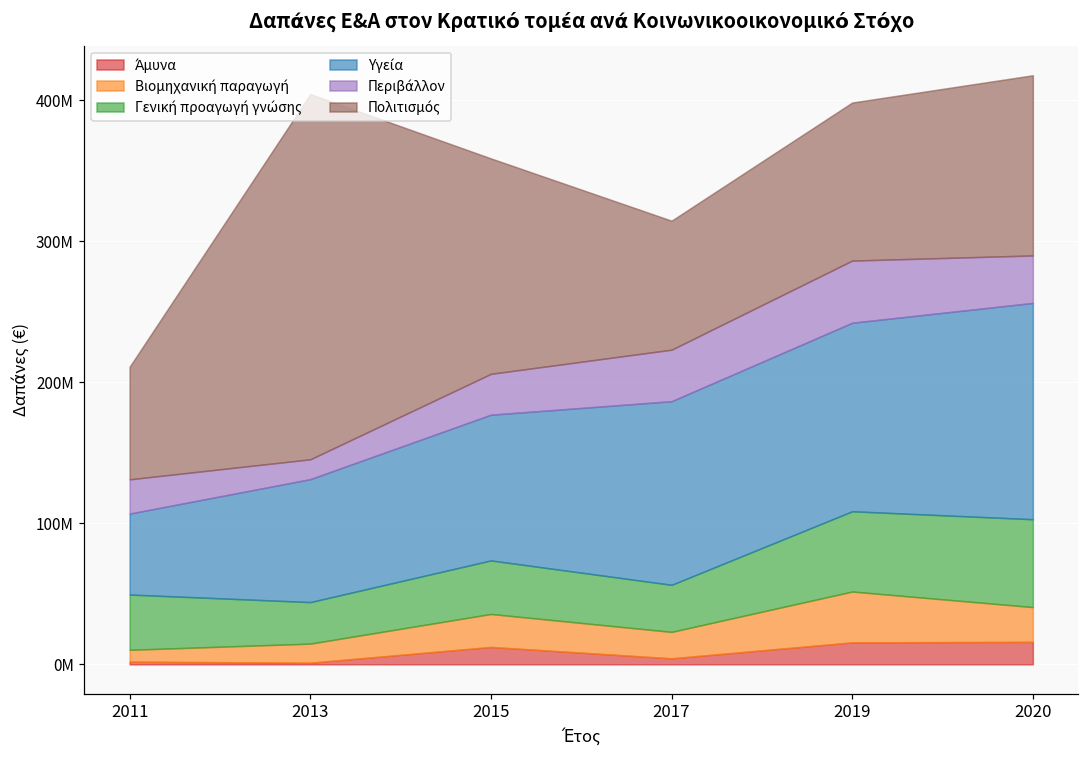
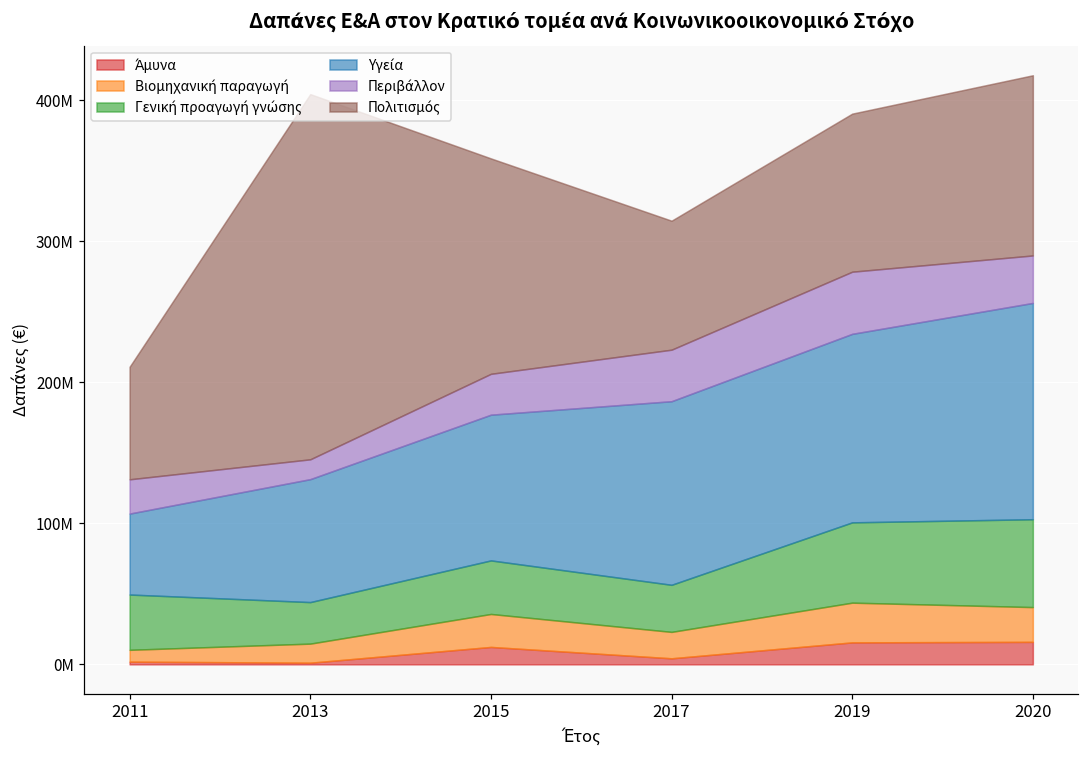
Βιομηχανική παραγωγή, 2019: 36000000 -> 28000000
